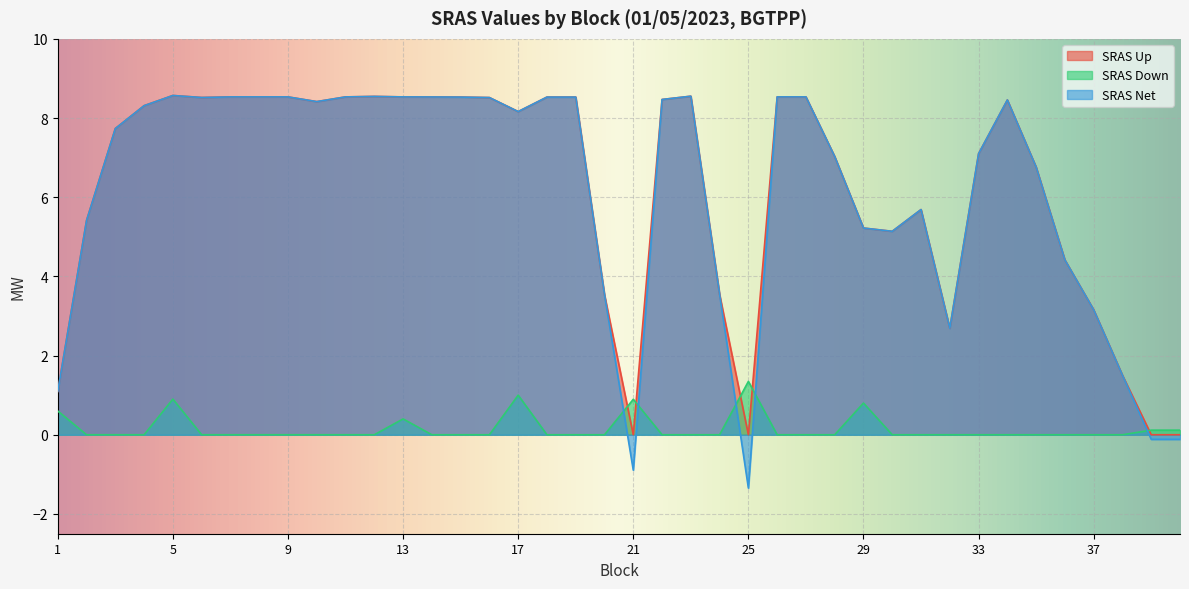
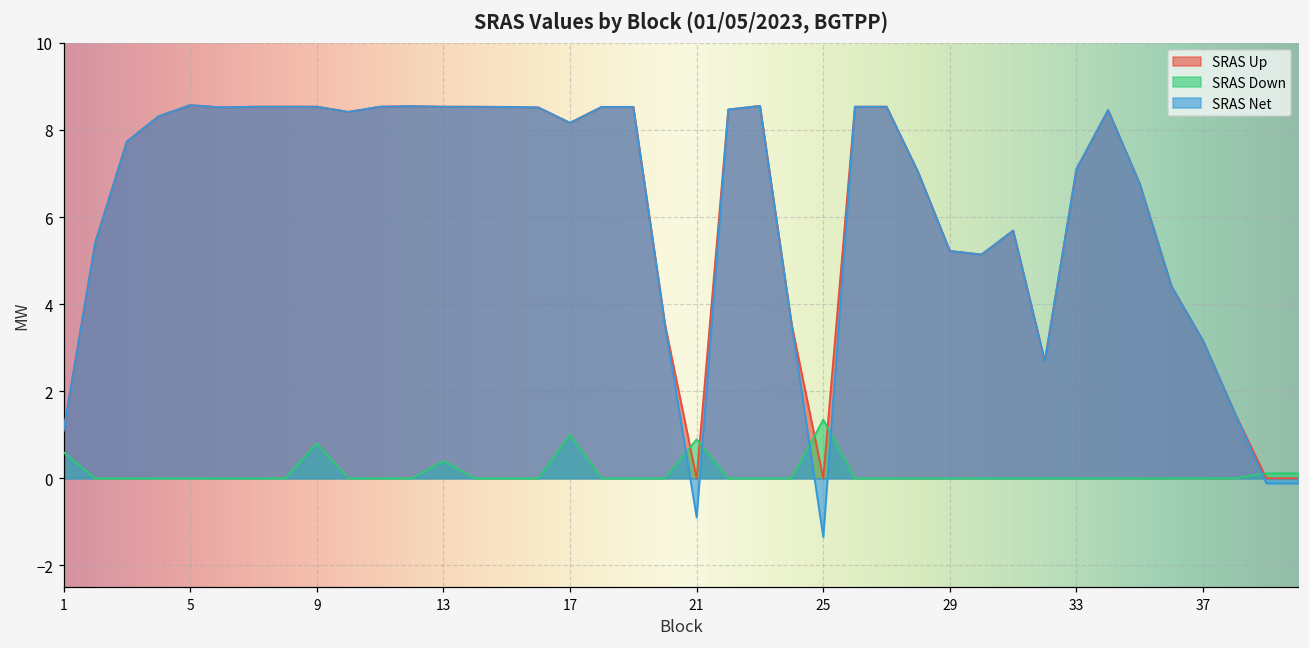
SRAS Down, 5: 0.9 -> 0.0
SRAS Down, 9: 0.0 -> 0.8
SRAS Down, 29: 0.8 -> 0.0
